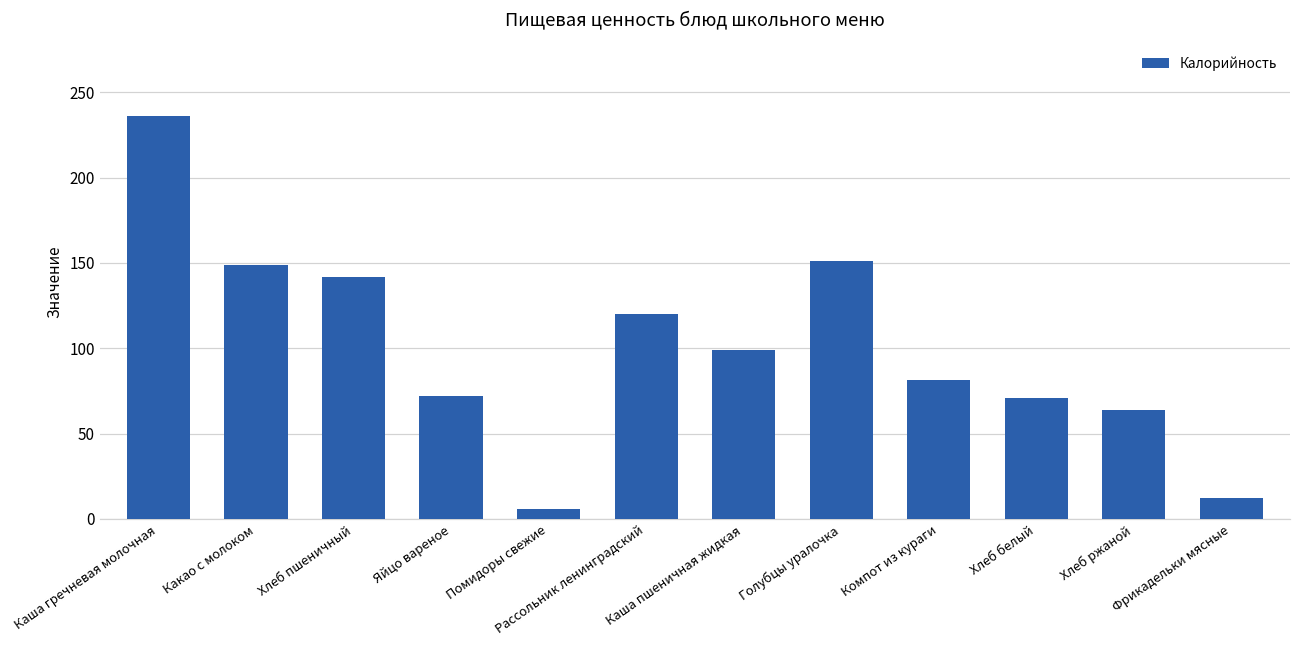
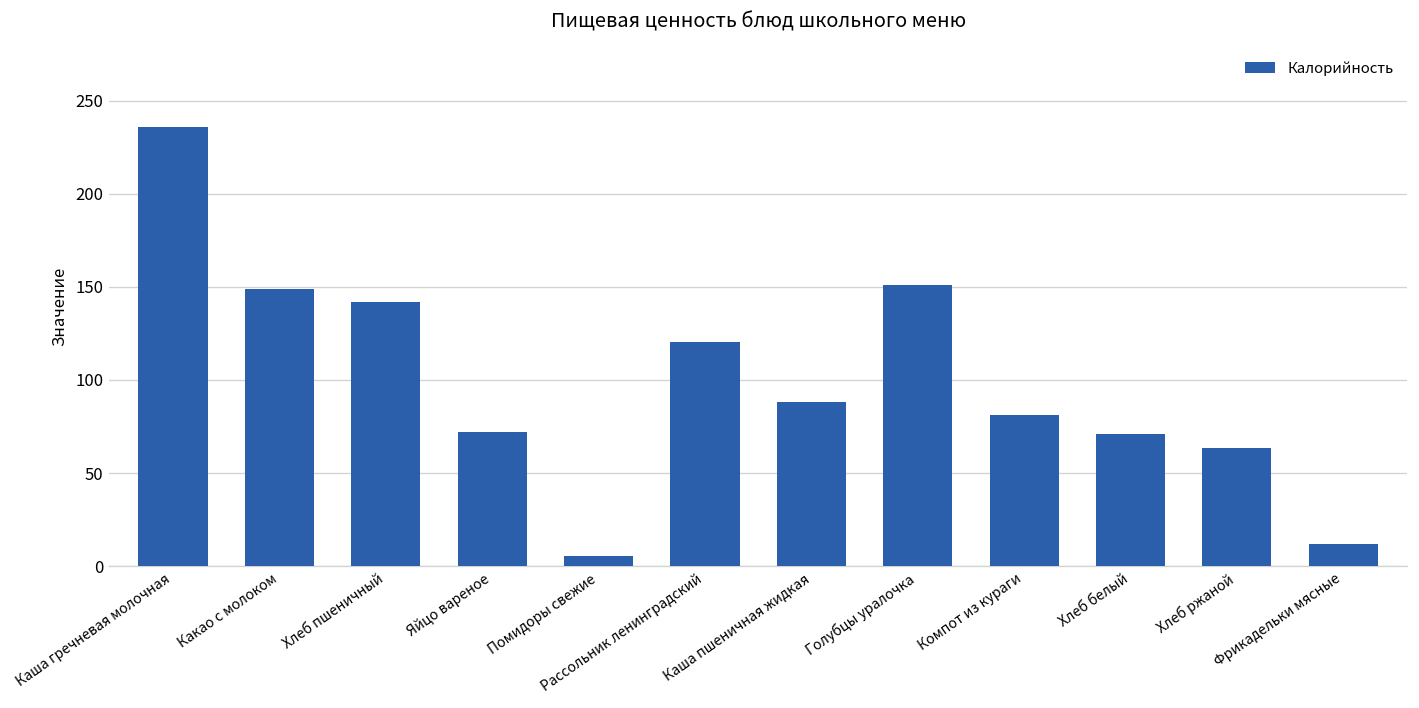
Каша пшеничная жидкая: 99 -> 88
